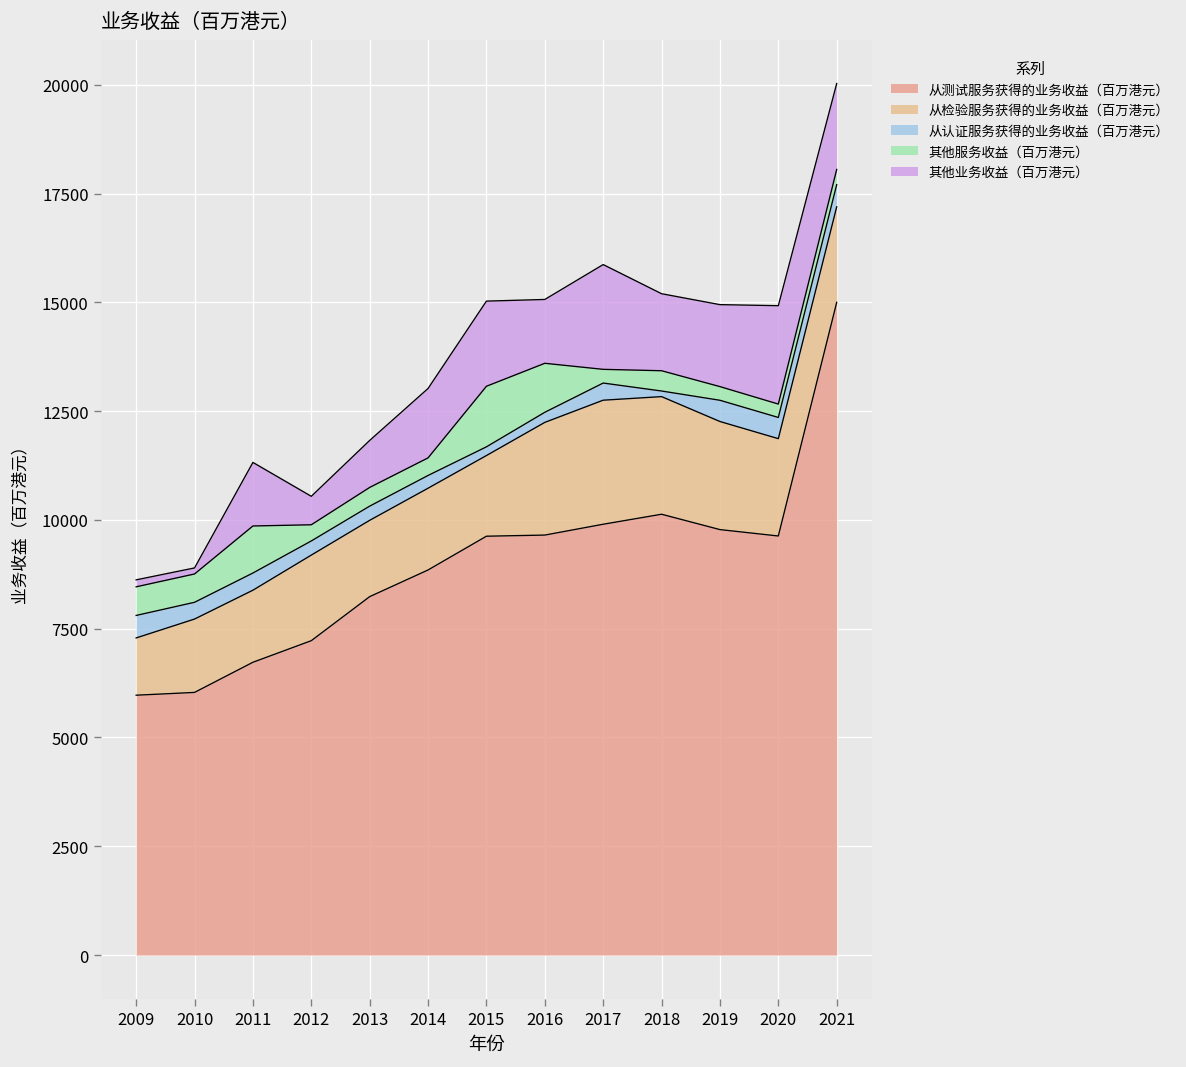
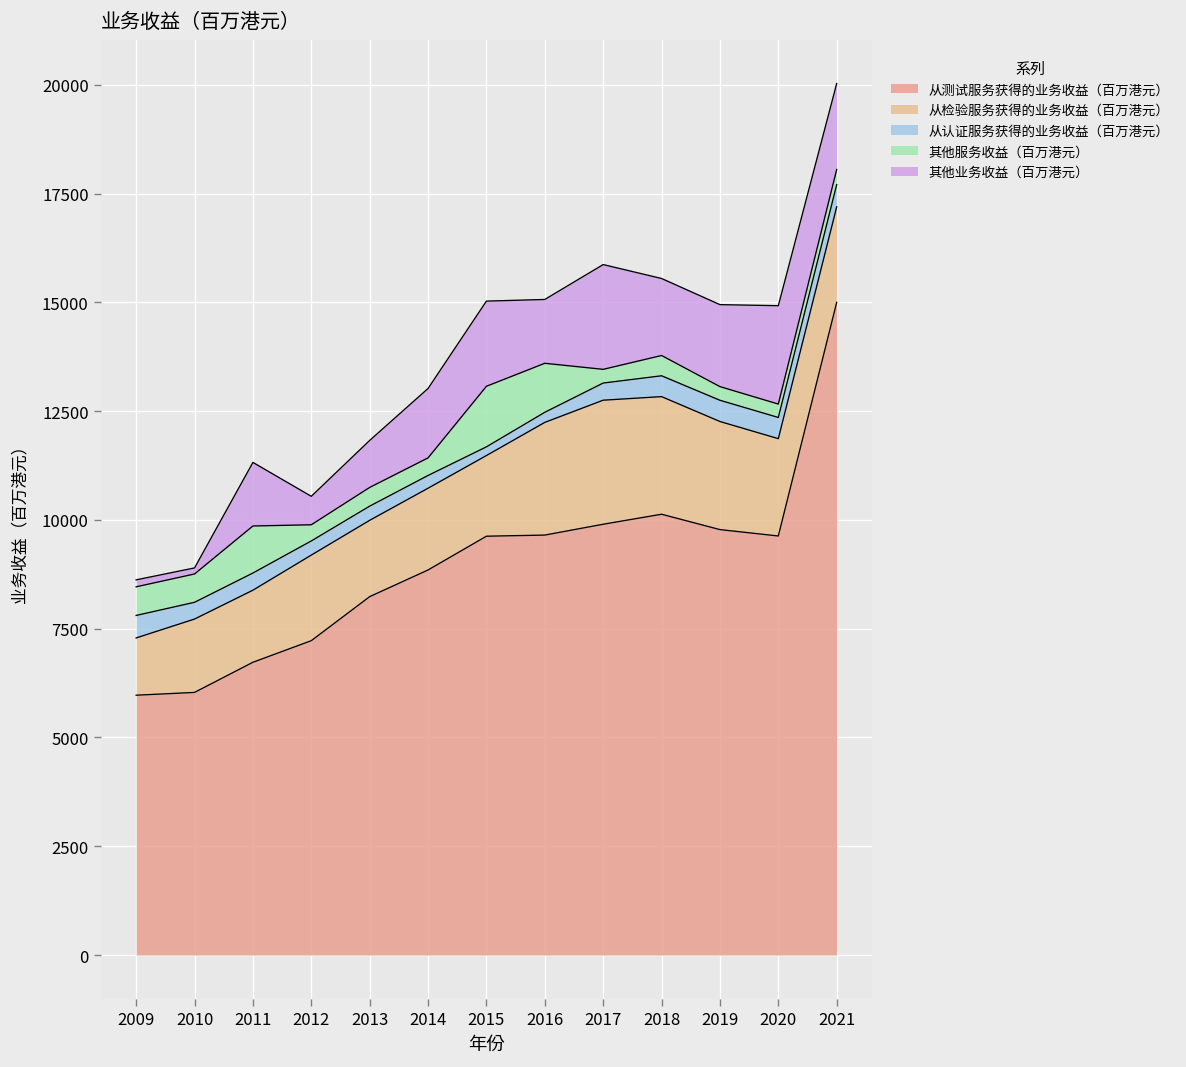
从认证服务获得的业务收益（百万港元）, 2018: 100 -> 500
